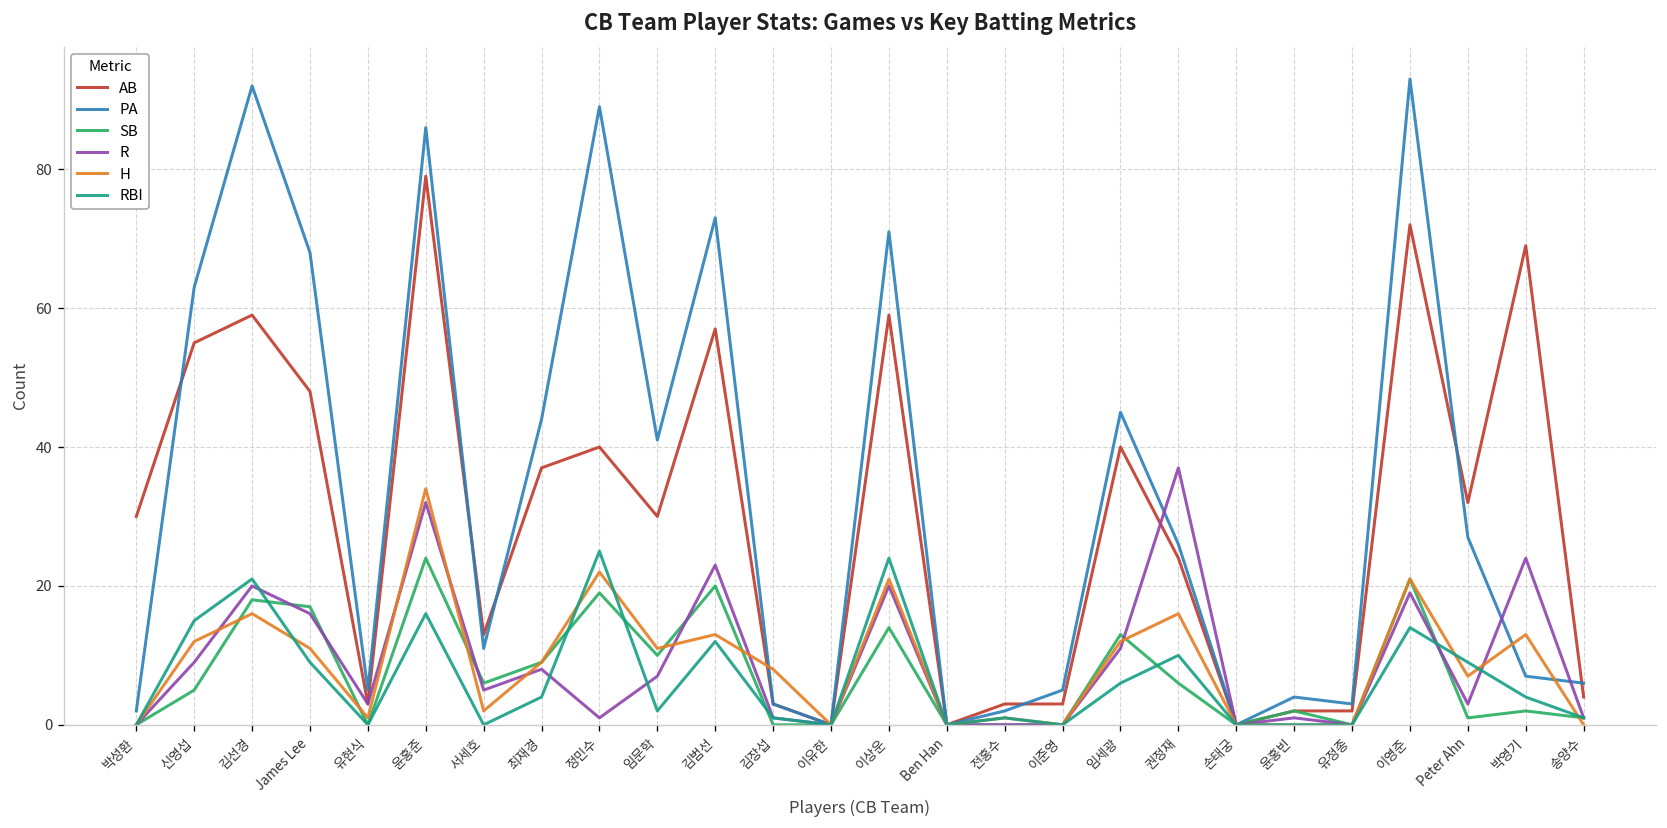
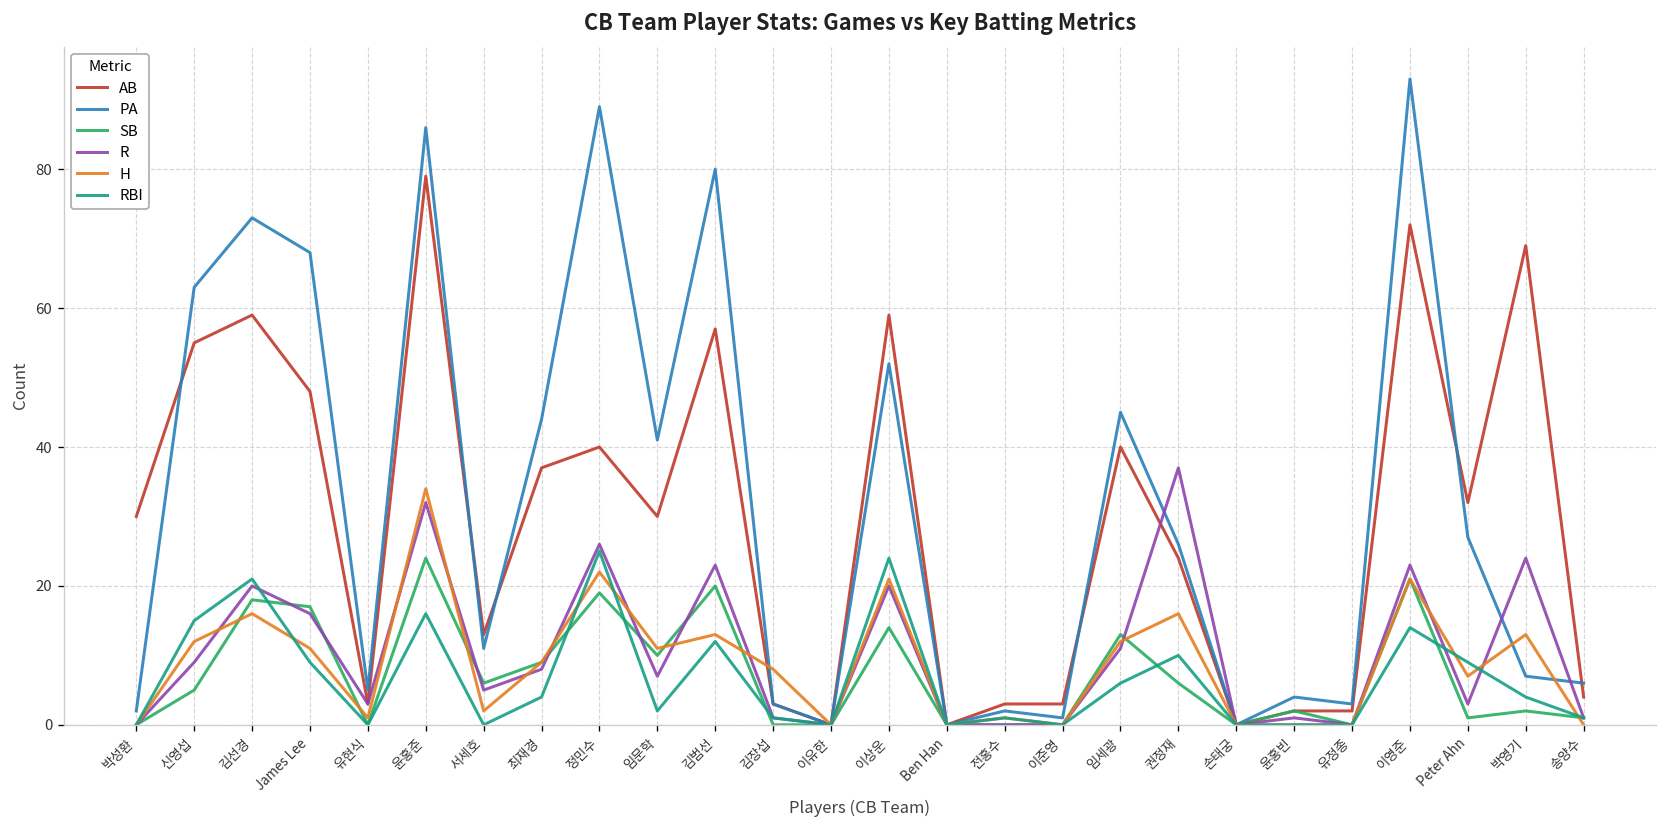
PA, 김선경: 92 -> 73
R, 정민수: 1 -> 26
PA, 김범선: 73 -> 80
PA, 이상운: 71 -> 52
PA, 이준영: 5 -> 1
R, 이영준: 19 -> 23
